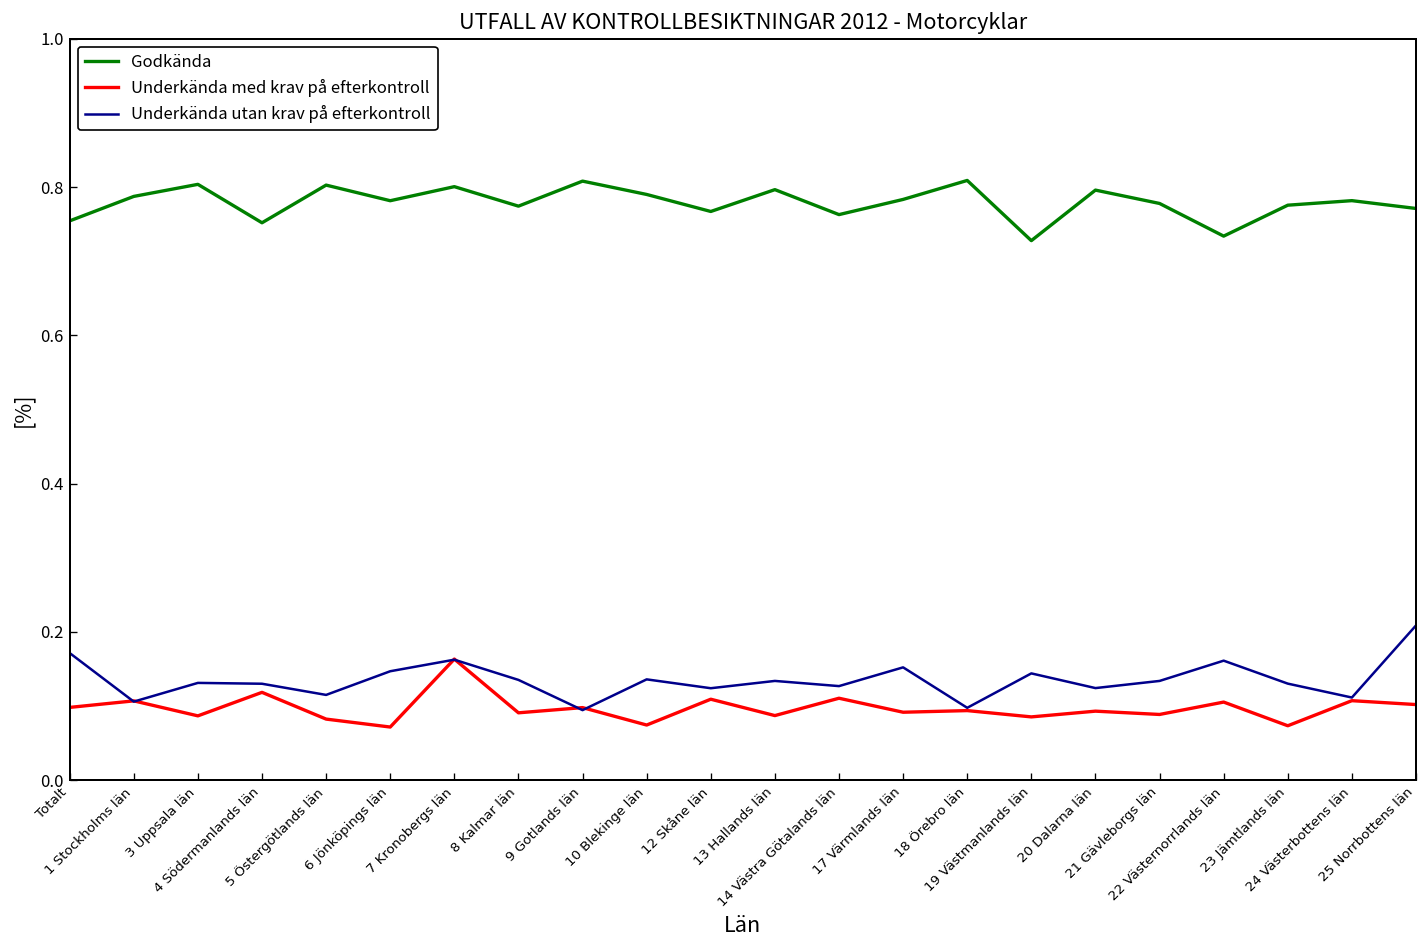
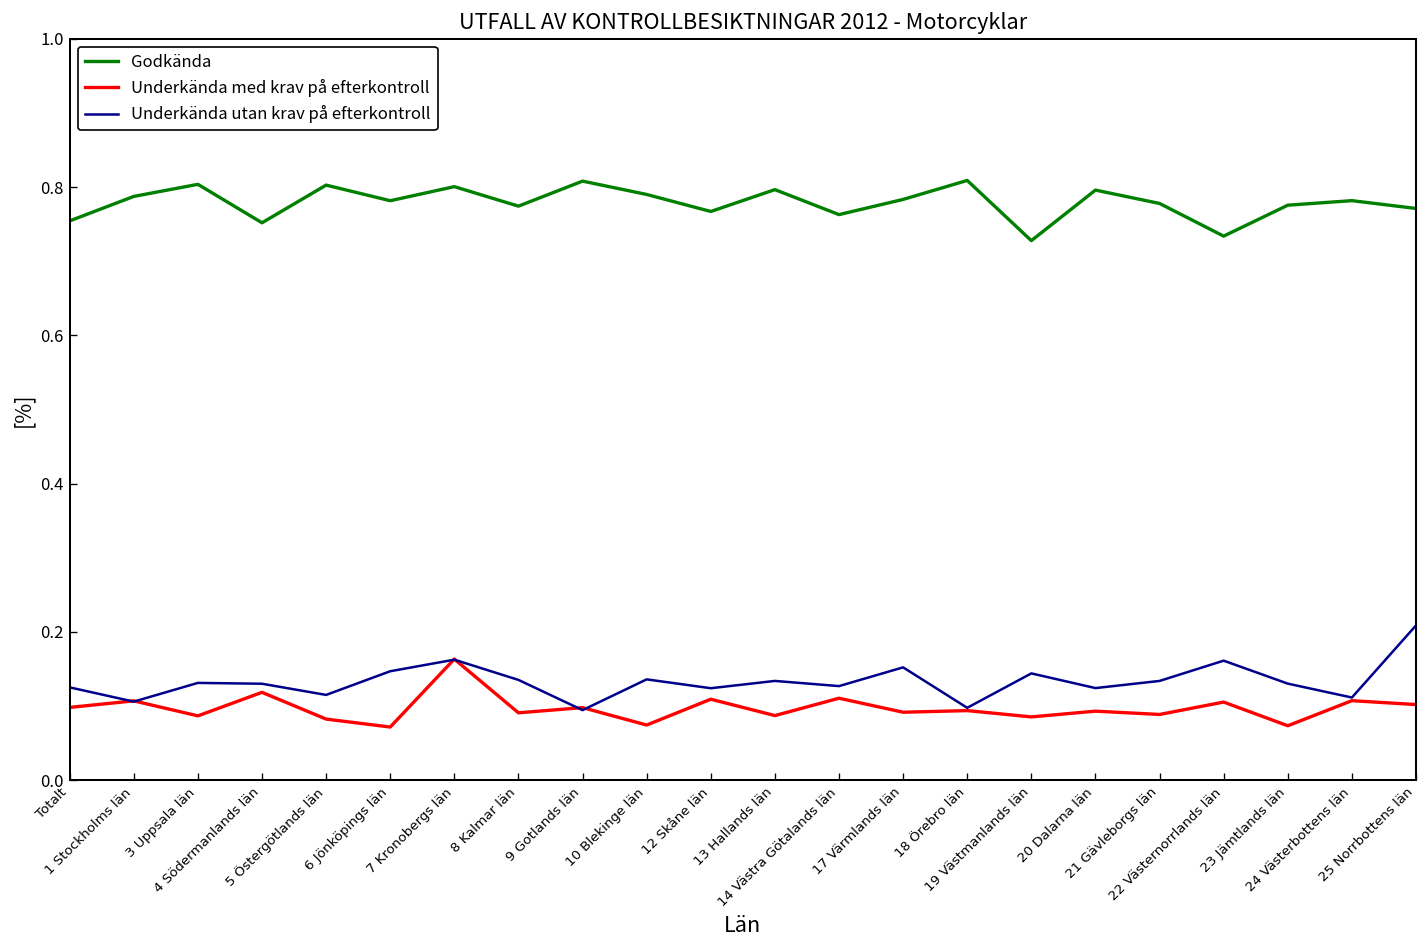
Underkända utan krav på efterkontroll, Totalt: 0.17 -> 0.13
